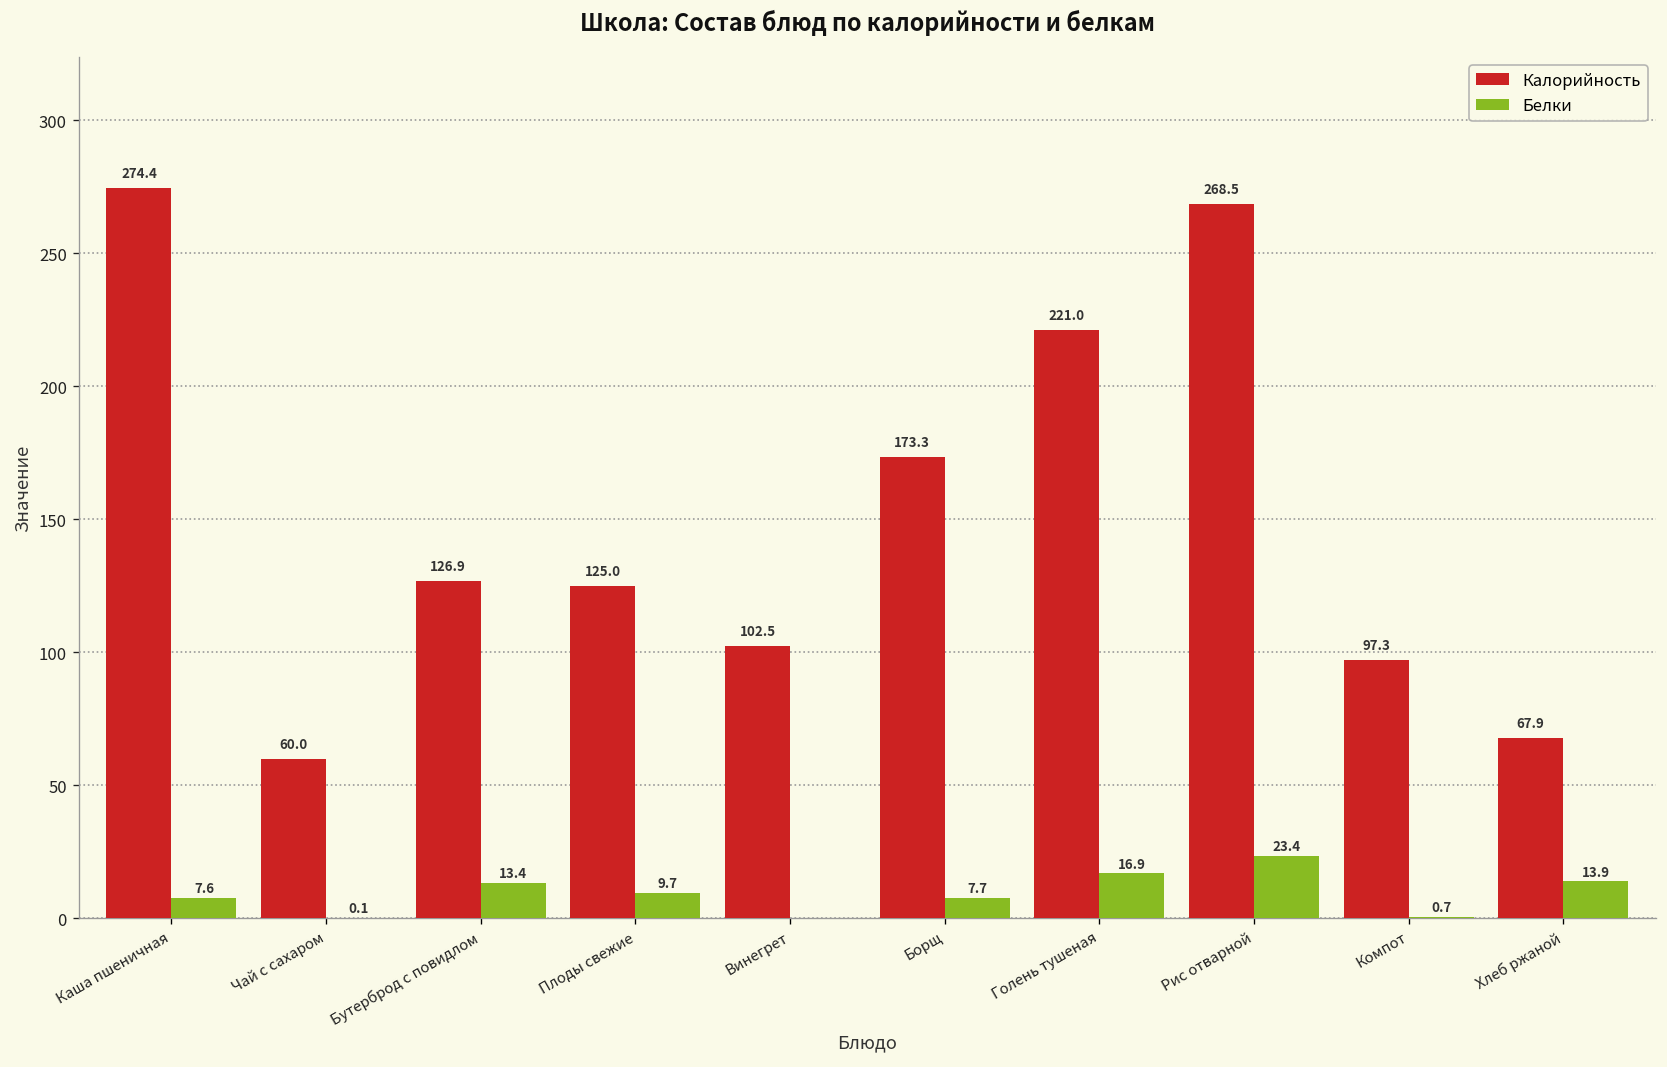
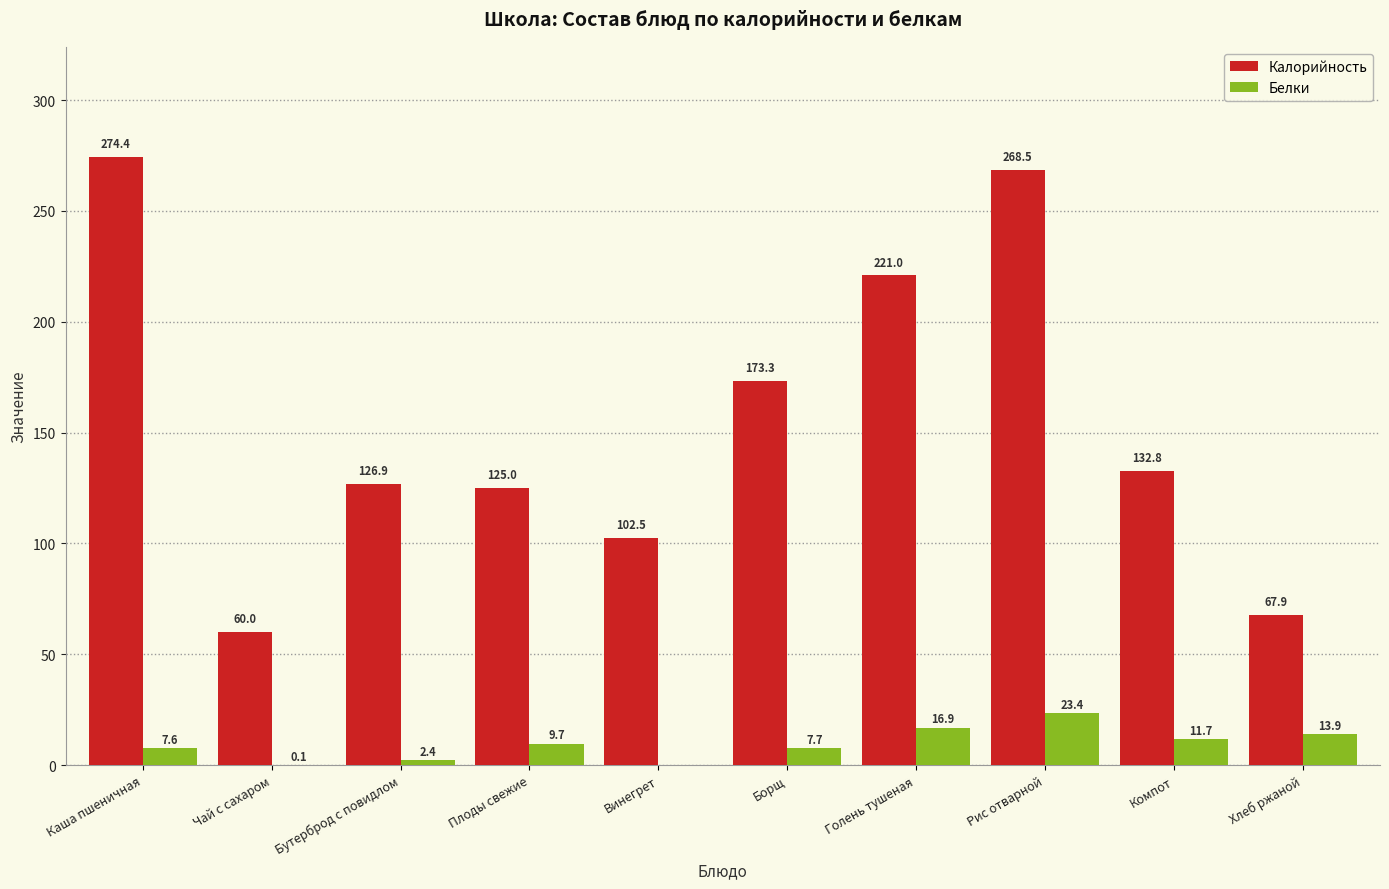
Белки, Бутерброд с повидлом: 13.4 -> 2.4
Калорийность, Компот: 97.3 -> 132.8
Белки, Компот: 0.7 -> 11.7
